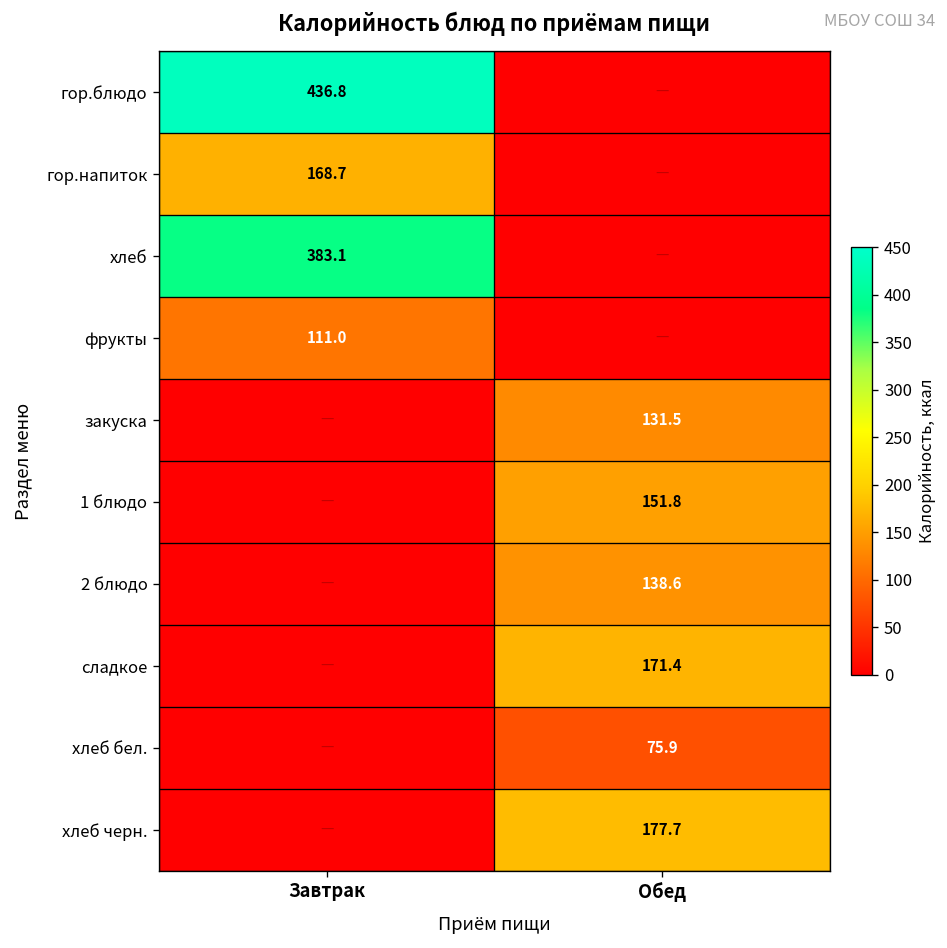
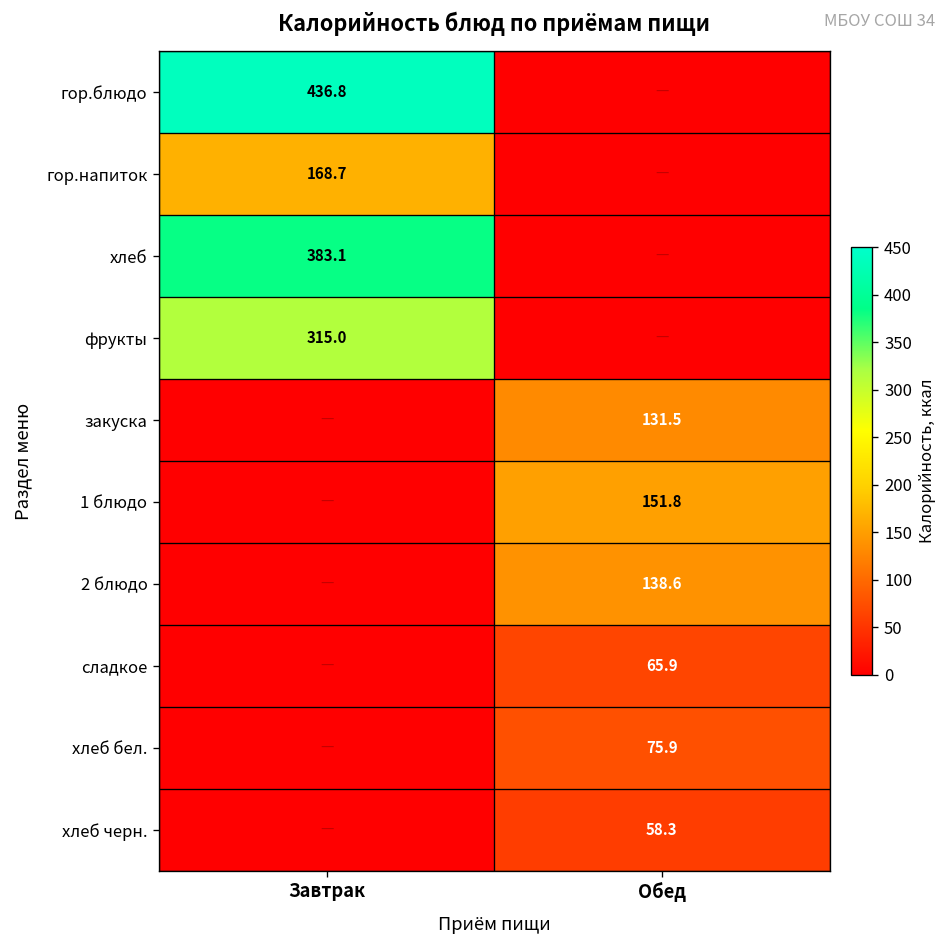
фрукты, Завтрак: 111.0 -> 315.0
сладкое, Обед: 171.4 -> 65.9
хлеб черн., Обед: 177.7 -> 58.3
